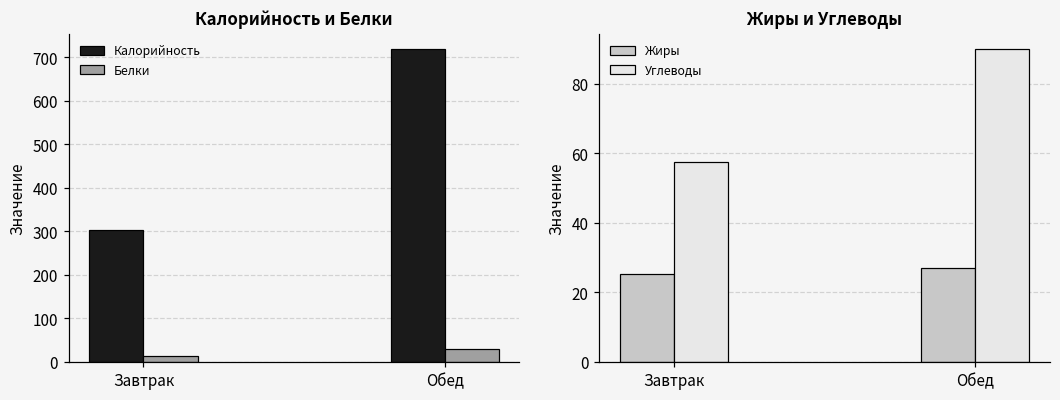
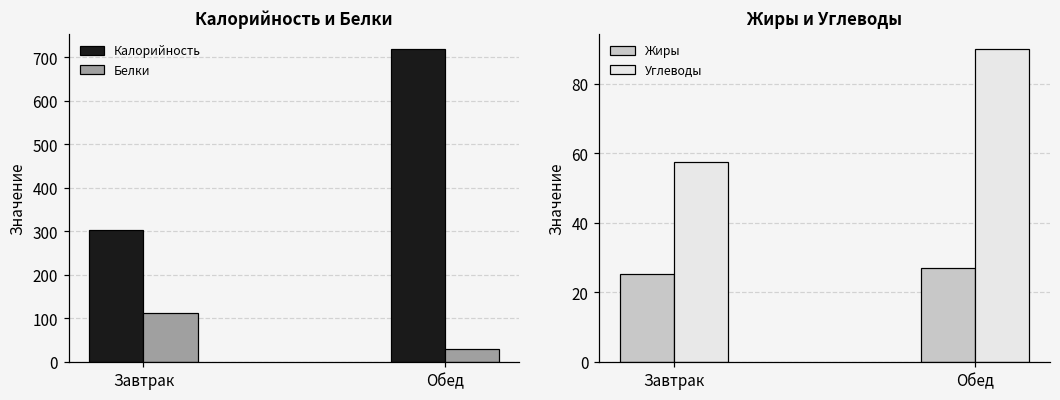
Калорийность и Белки, Белки, Завтрак: 10 -> 110
